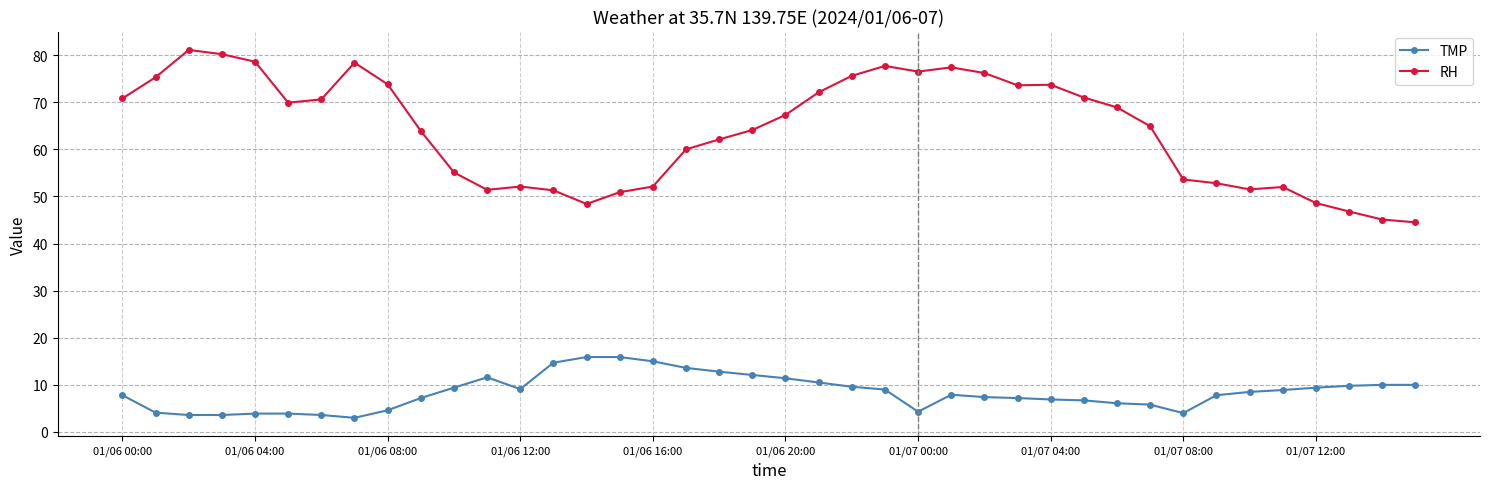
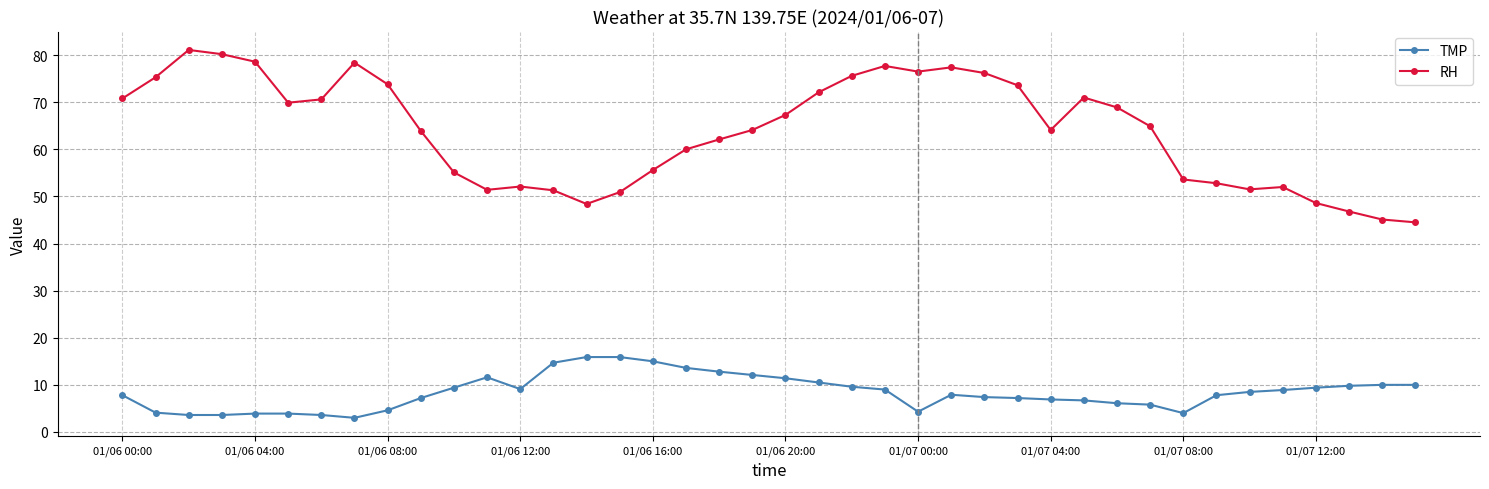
RH, 01/06 16:00: 52 -> 56
RH, 01/07 04:00: 74 -> 64
